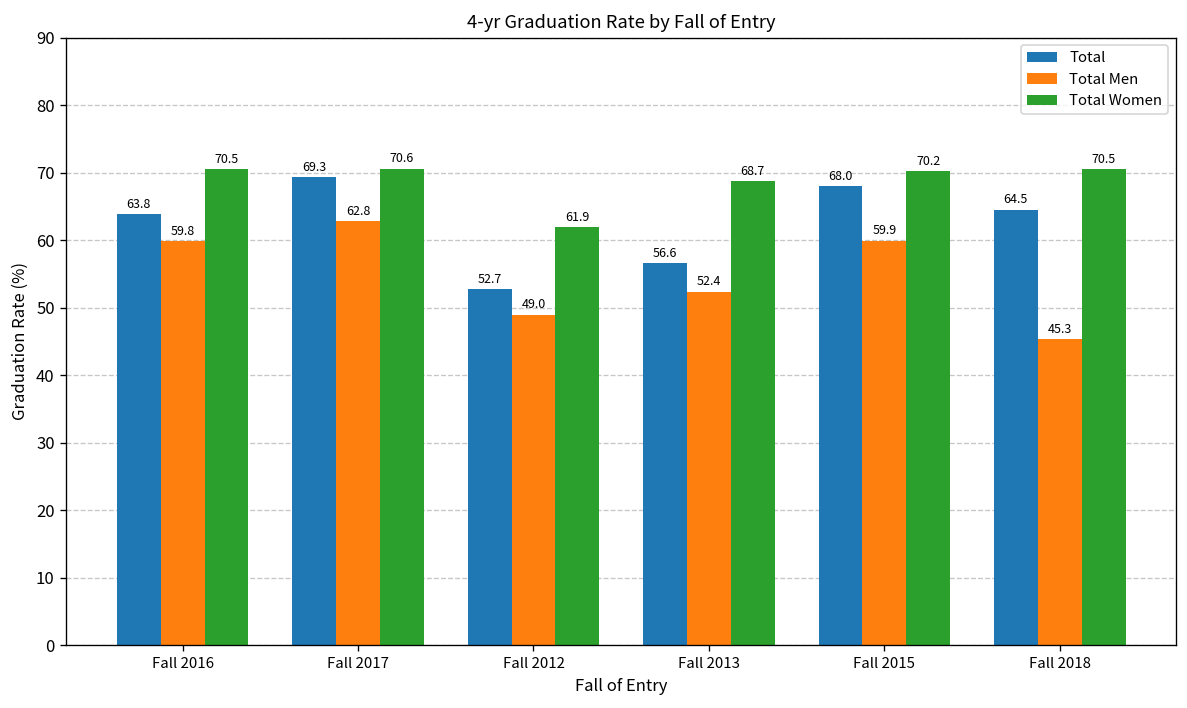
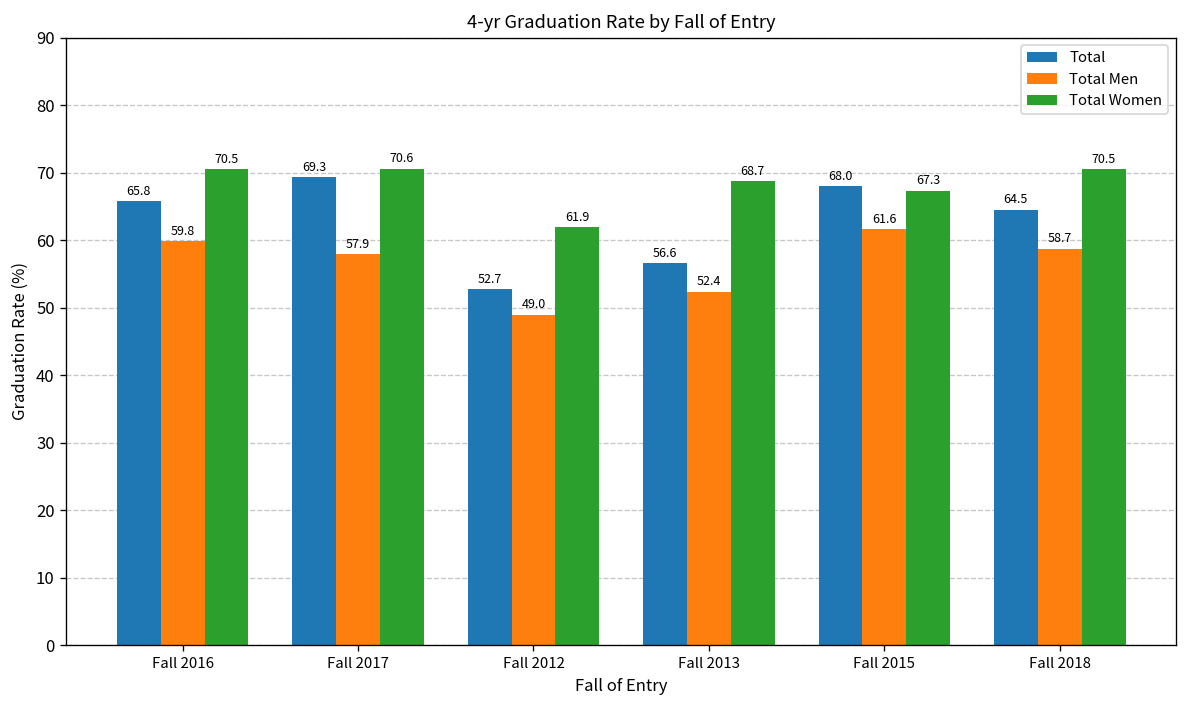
Total, Fall 2016: 63.8 -> 65.8
Total Men, Fall 2017: 62.8 -> 57.9
Total Men, Fall 2015: 59.9 -> 61.6
Total Women, Fall 2015: 70.2 -> 67.3
Total Men, Fall 2018: 45.3 -> 58.7
